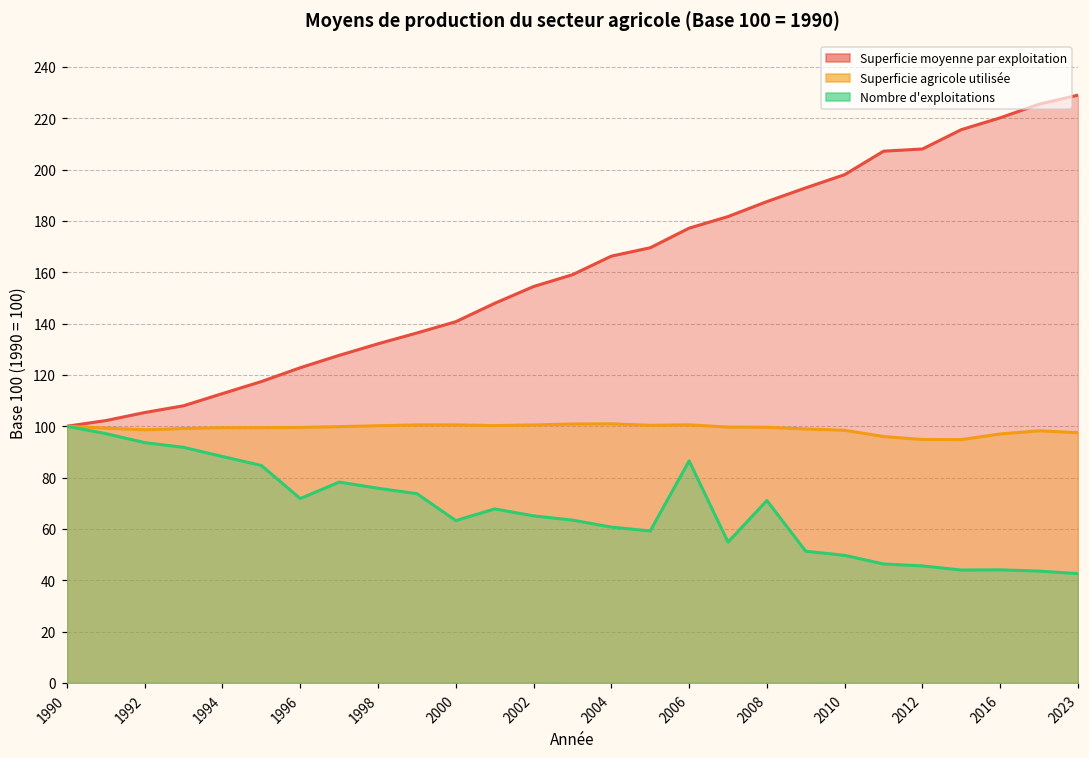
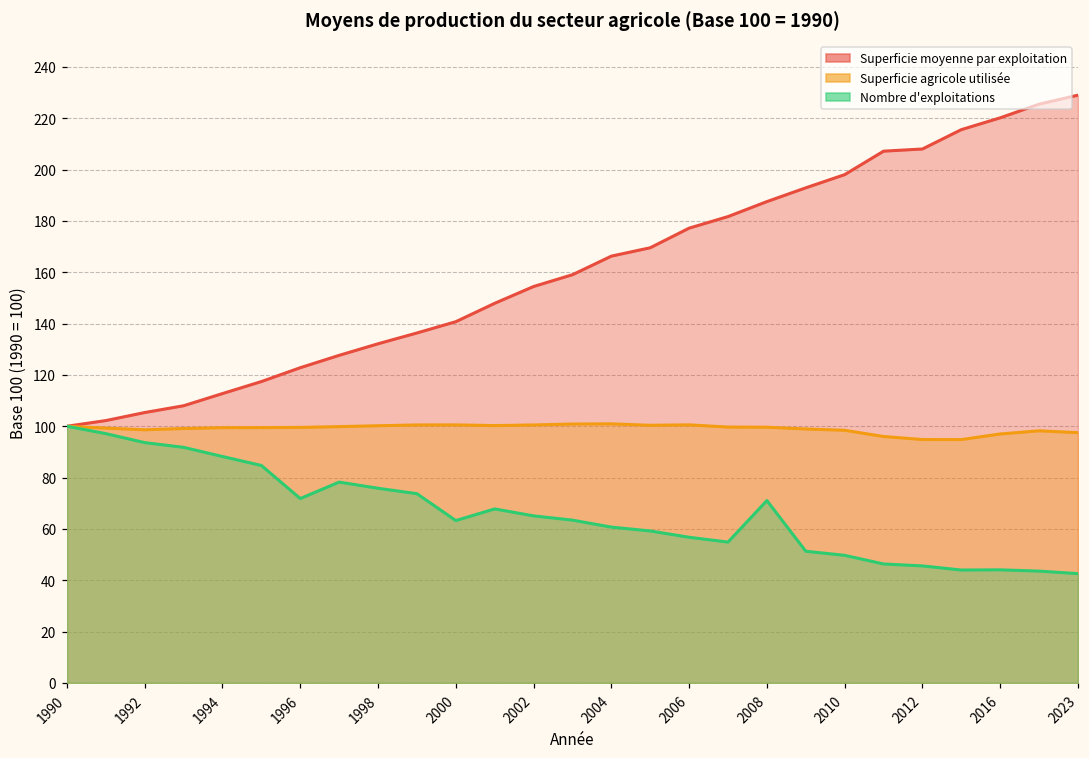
Nombre d'exploitations, 2006: 87 -> 57
